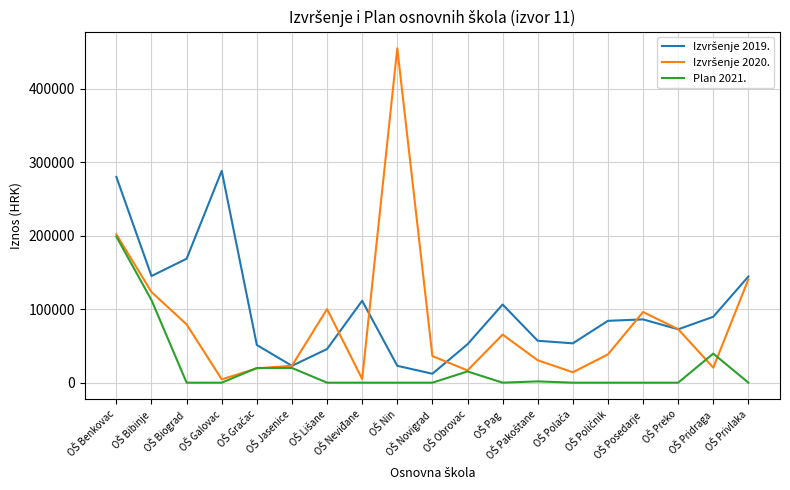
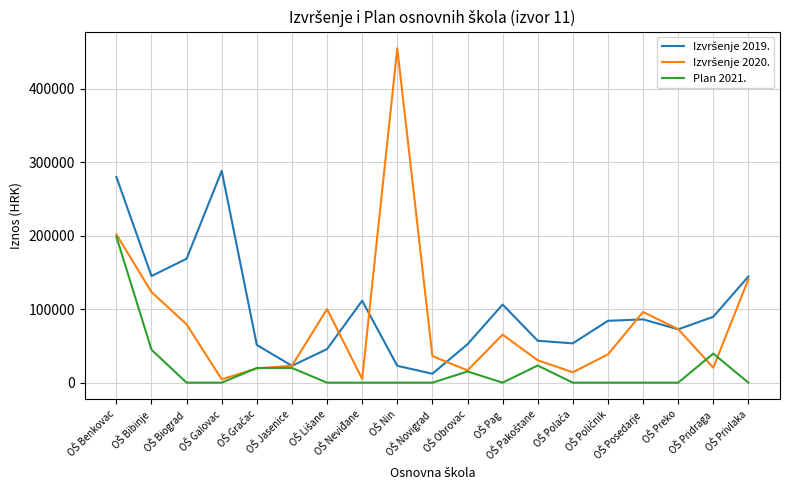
Plan 2021., OŠ Bibinje: 110000 -> 40000
Plan 2021., OŠ Pakoštane: 0 -> 20000
